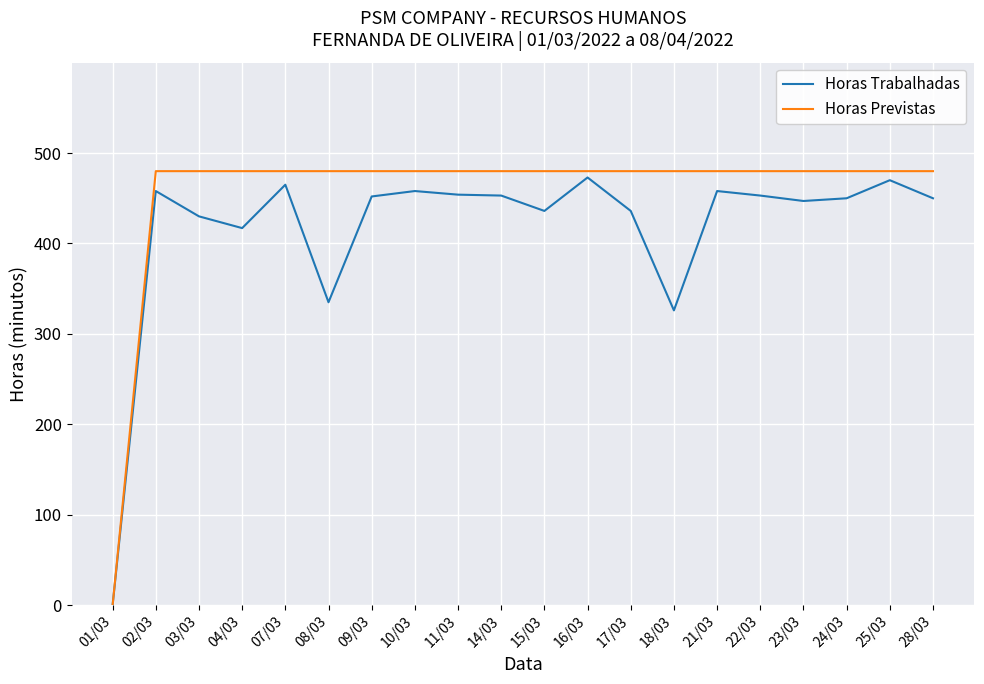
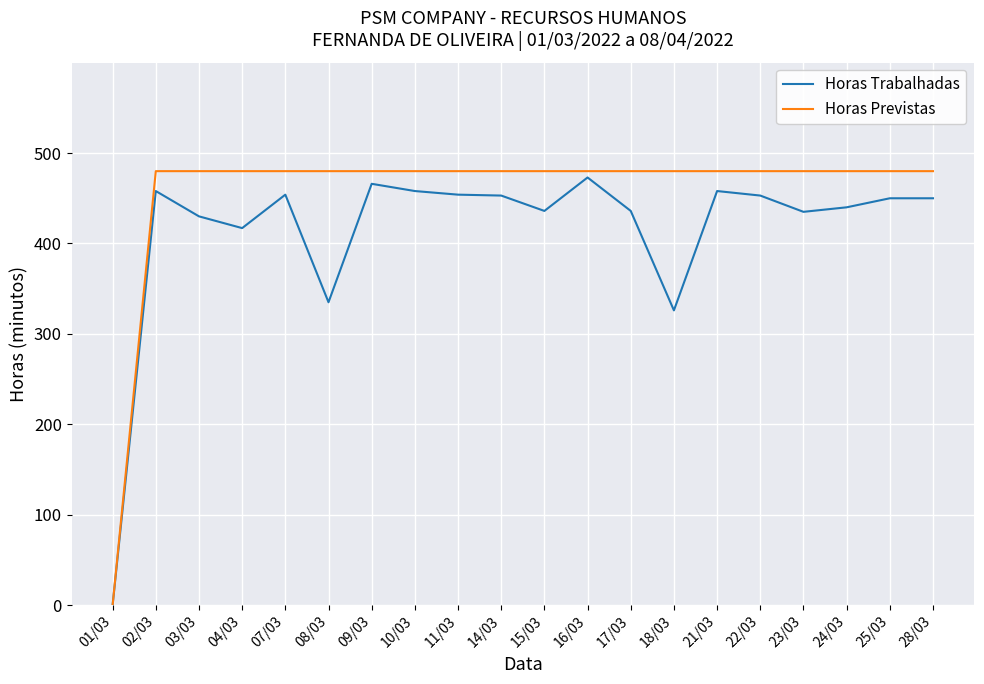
Horas Trabalhadas, 07/03: 470 -> 450
Horas Trabalhadas, 09/03: 450 -> 470
Horas Trabalhadas, 23/03: 450 -> 440
Horas Trabalhadas, 24/03: 450 -> 440
Horas Trabalhadas, 25/03: 470 -> 450
